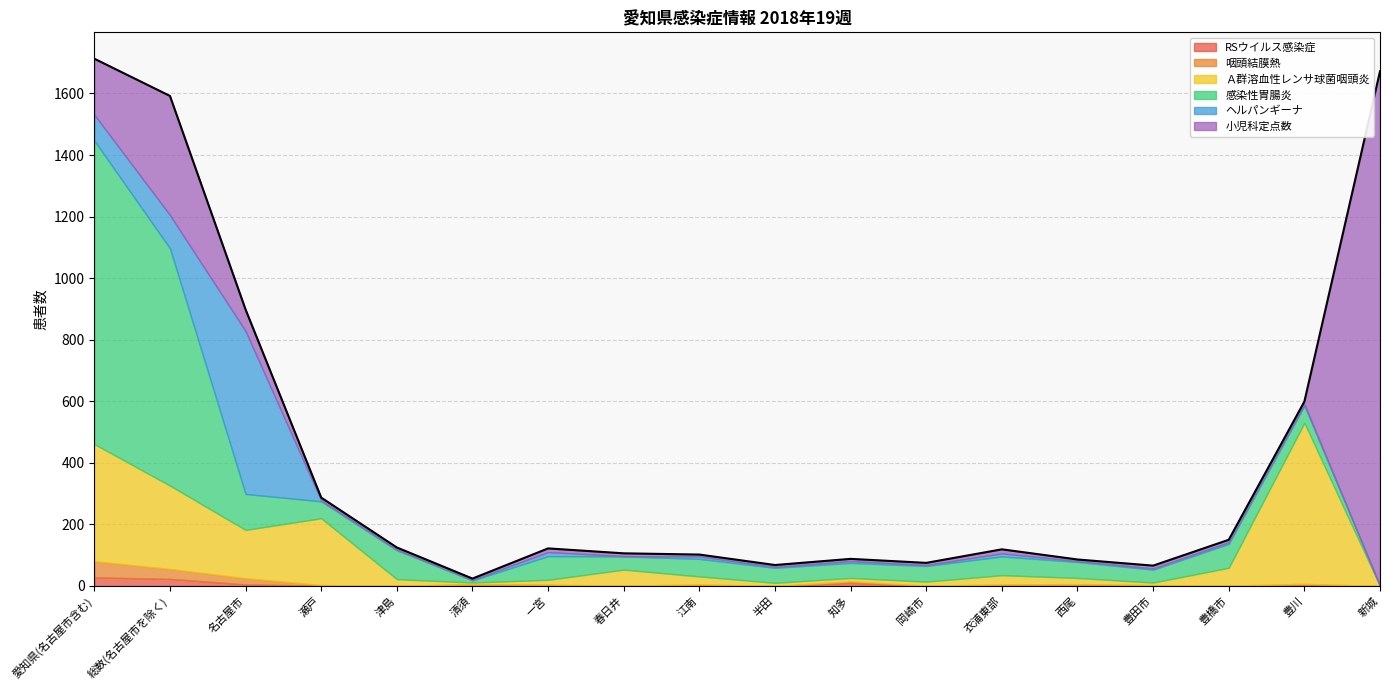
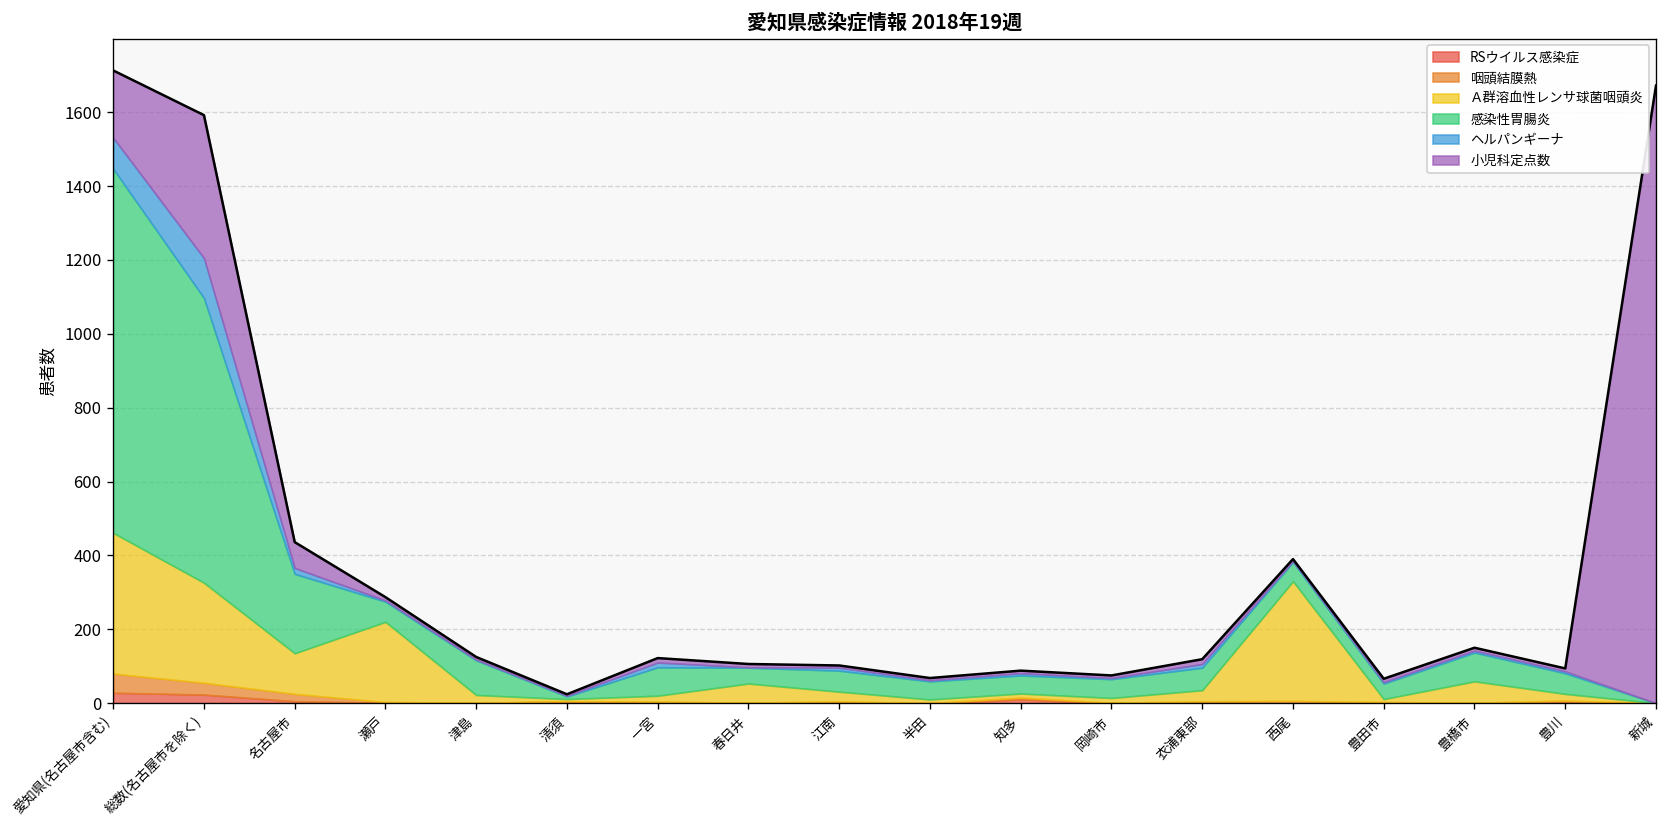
Ａ群溶血性レンサ球菌咽頭炎, 名古屋市: 160 -> 110
感染性胃腸炎, 名古屋市: 120 -> 220
ヘルパンギーナ, 名古屋市: 530 -> 20
Ａ群溶血性レンサ球菌咽頭炎, 西尾: 20 -> 320
Ａ群溶血性レンサ球菌咽頭炎, 豊川: 520 -> 20
